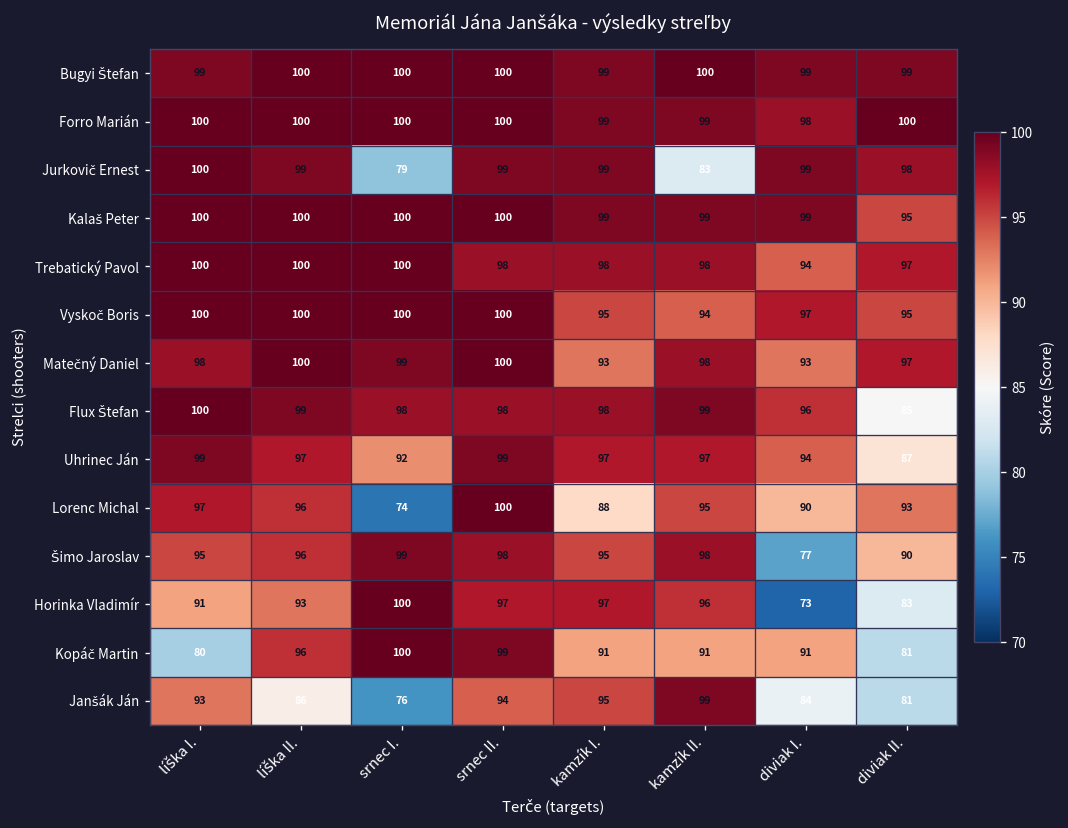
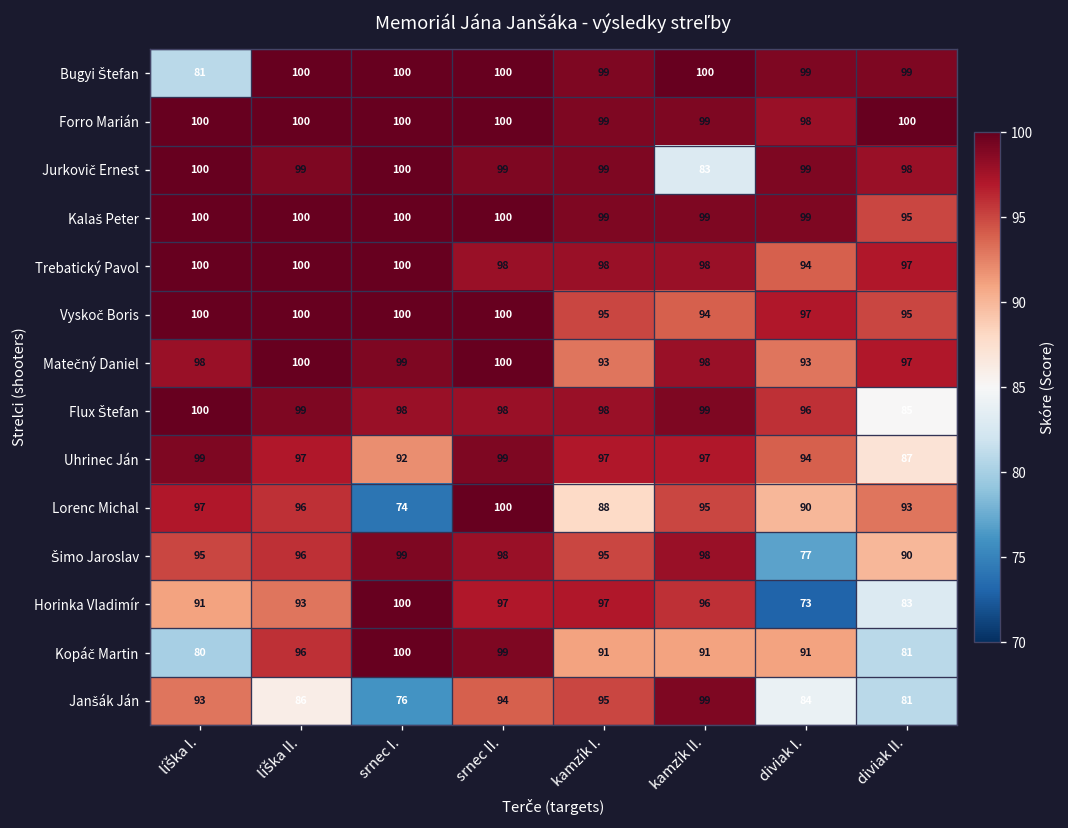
Bugyi Štefan, líška I.: 99 -> 81
Jurkovič Ernest, srnec I.: 79 -> 100
